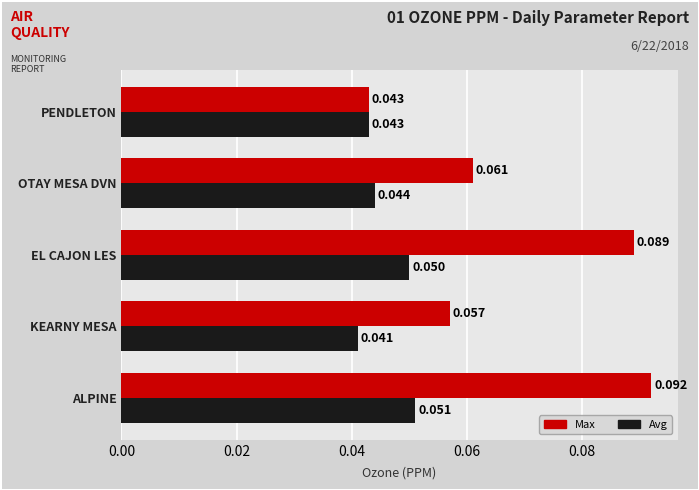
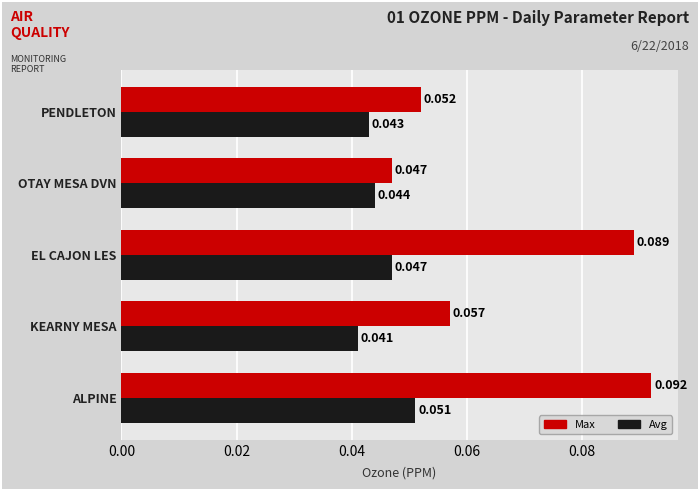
Max, PENDLETON: 0.043 -> 0.052
Max, OTAY MESA DVN: 0.061 -> 0.047
Avg, EL CAJON LES: 0.050 -> 0.047
